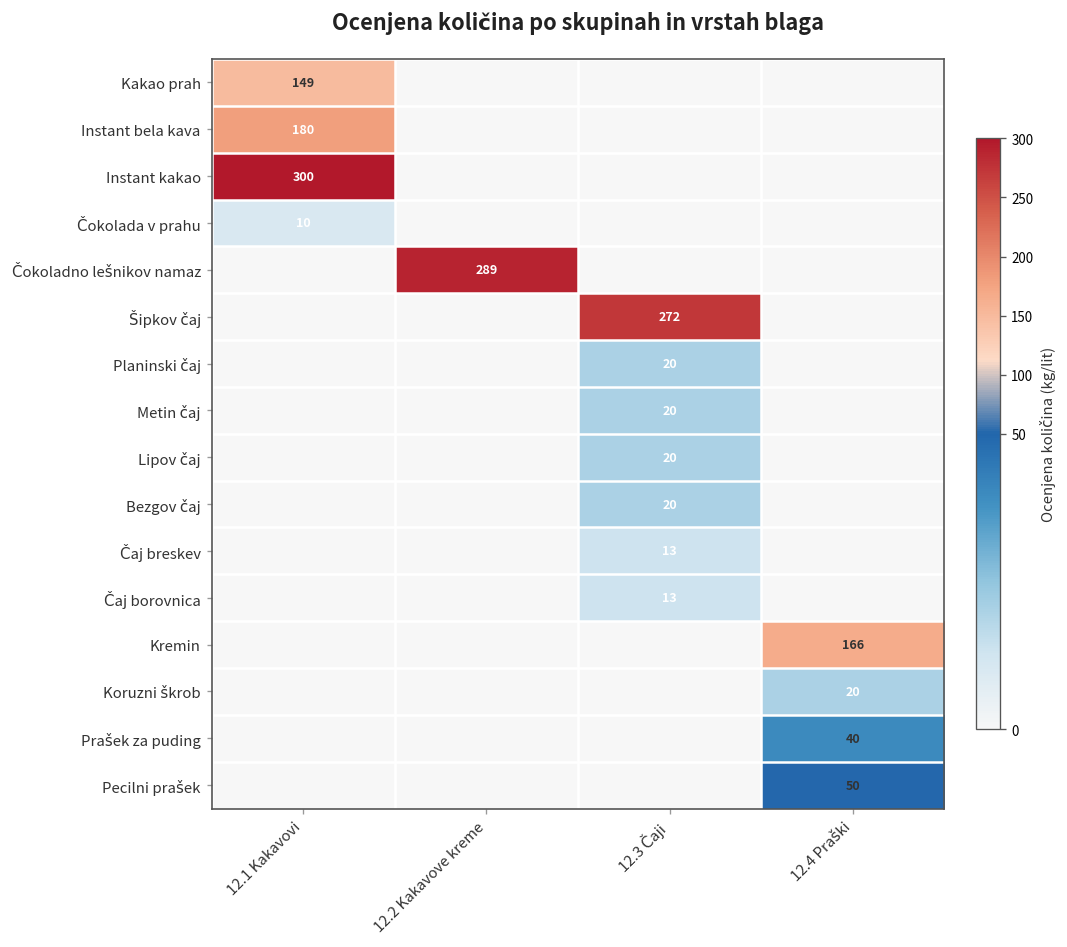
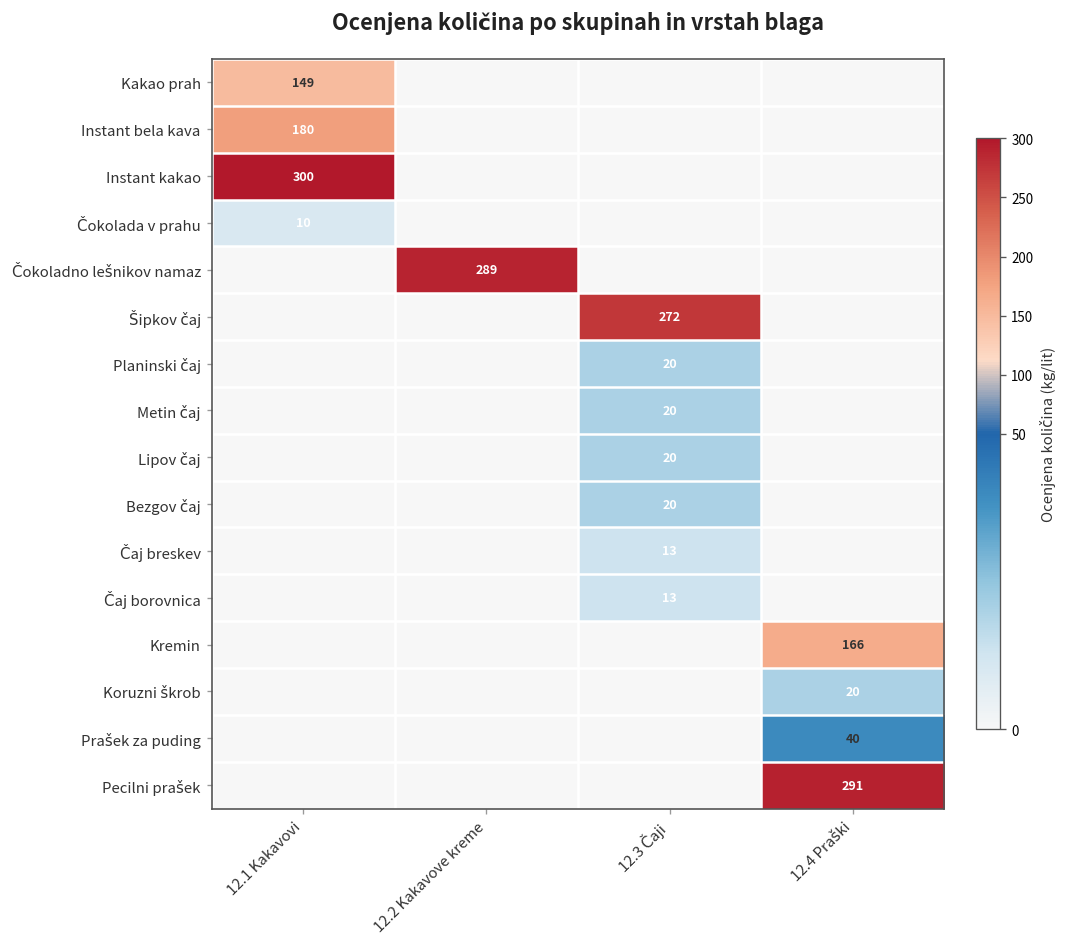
Pecilni prašek, 12.4 Praški: 50 -> 291
